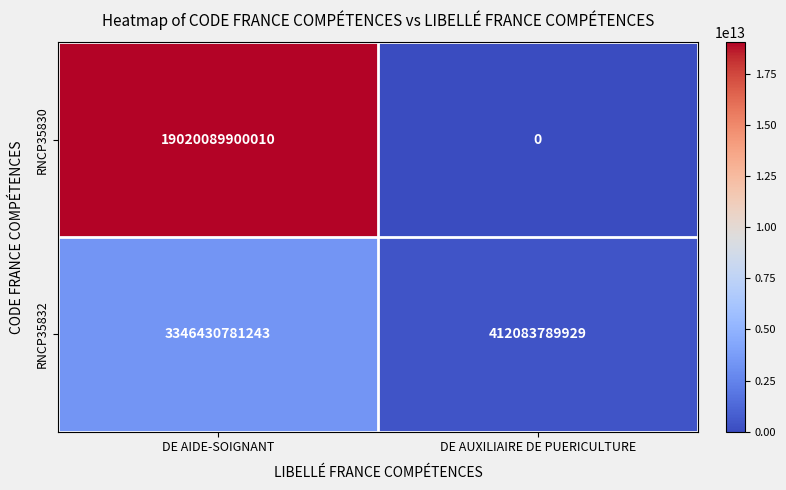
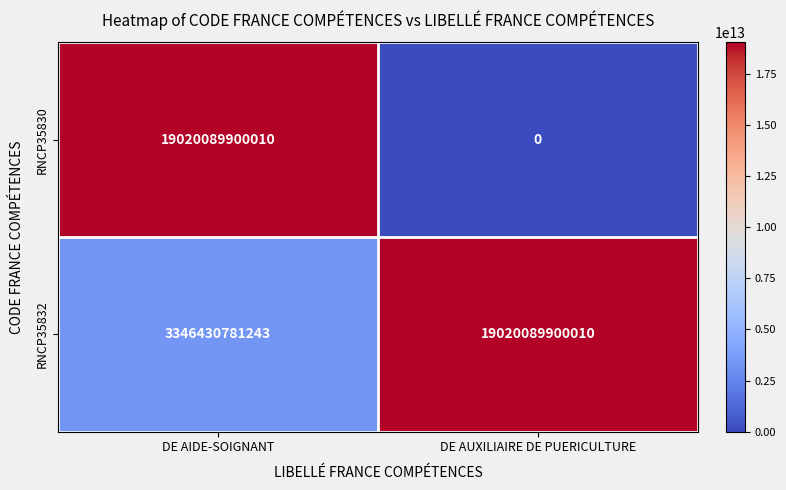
RNCP35832, DE AUXILIAIRE DE PUERICULTURE: 412083789929 -> 19020089900010
